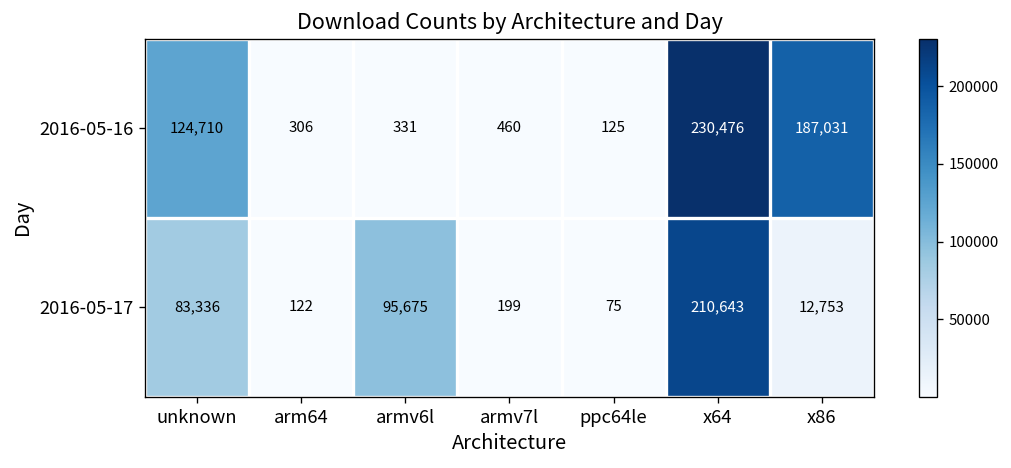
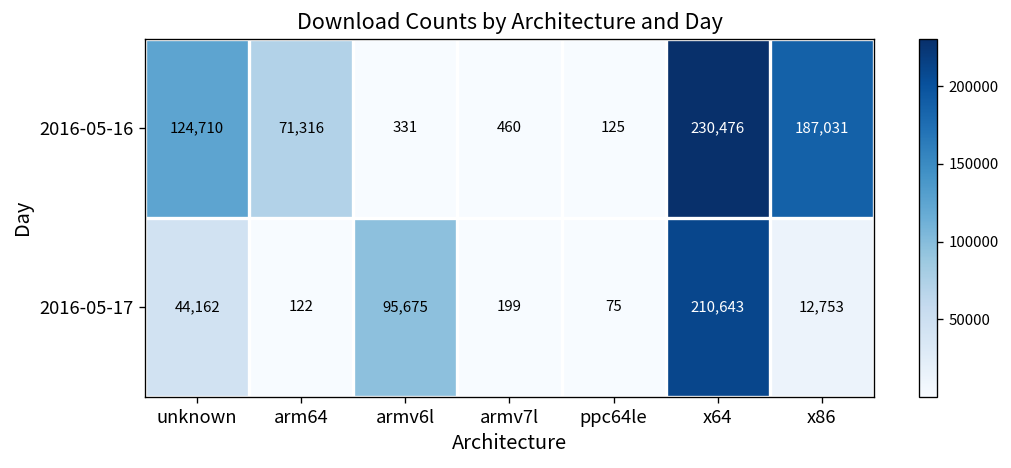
2016-05-16, arm64: 306 -> 71,316
2016-05-17, unknown: 83,336 -> 44,162
